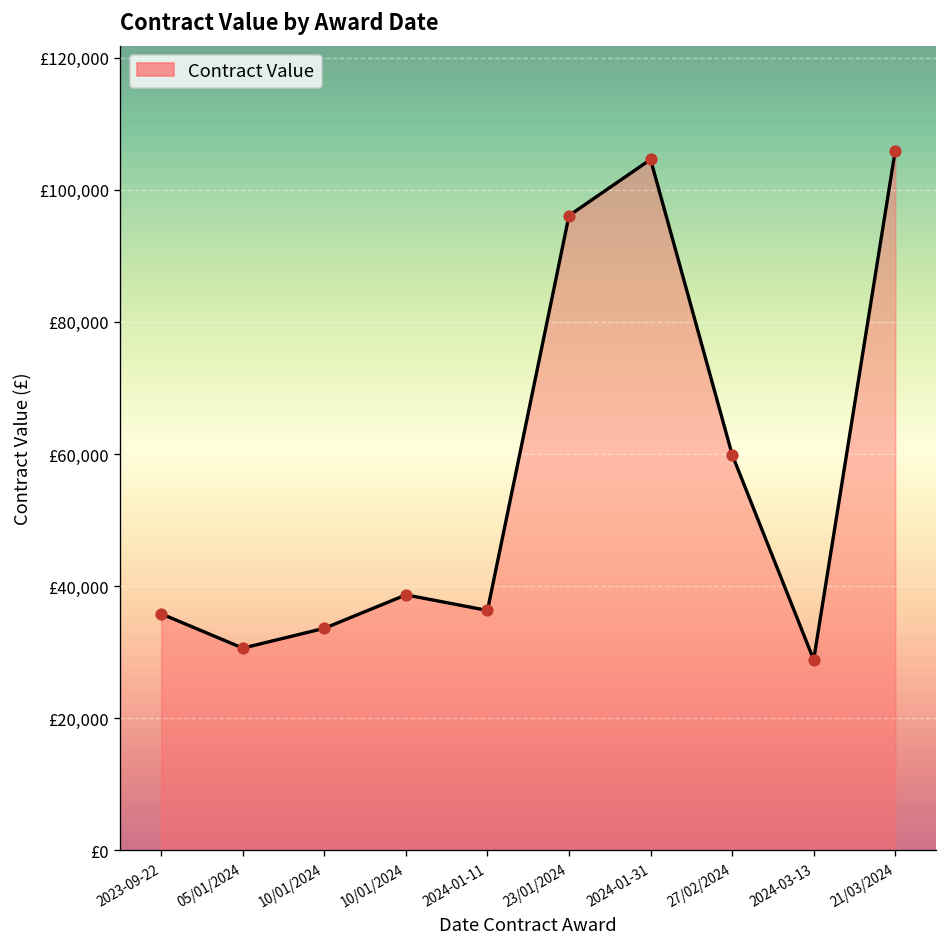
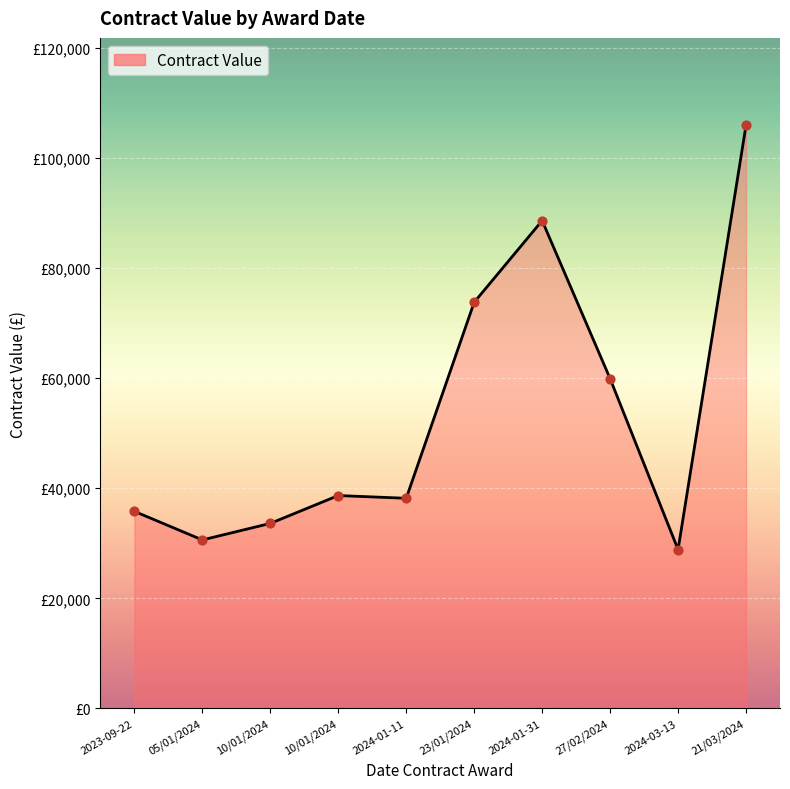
2024-01-11: £36,000 -> £38,000
23/01/2024: £96,000 -> £74,000
2024-01-31: £105,000 -> £89,000
